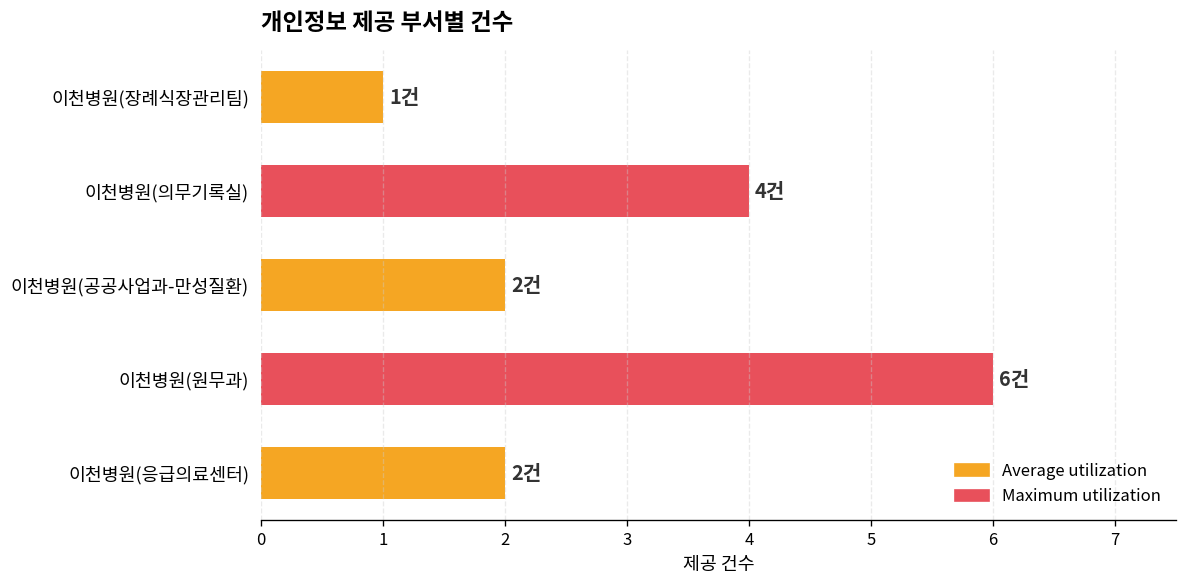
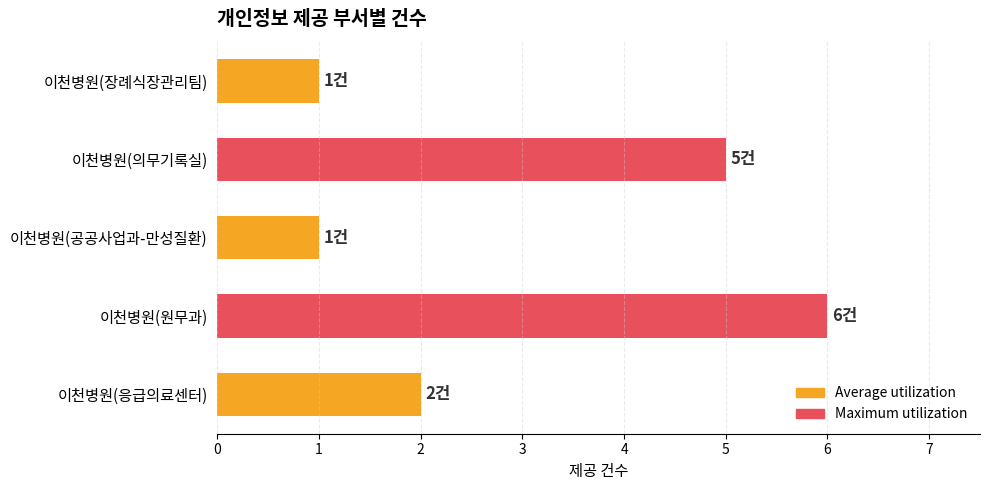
이천병원(의무기록실): 4건 -> 5건
이천병원(공공사업과-만성질환): 2건 -> 1건
